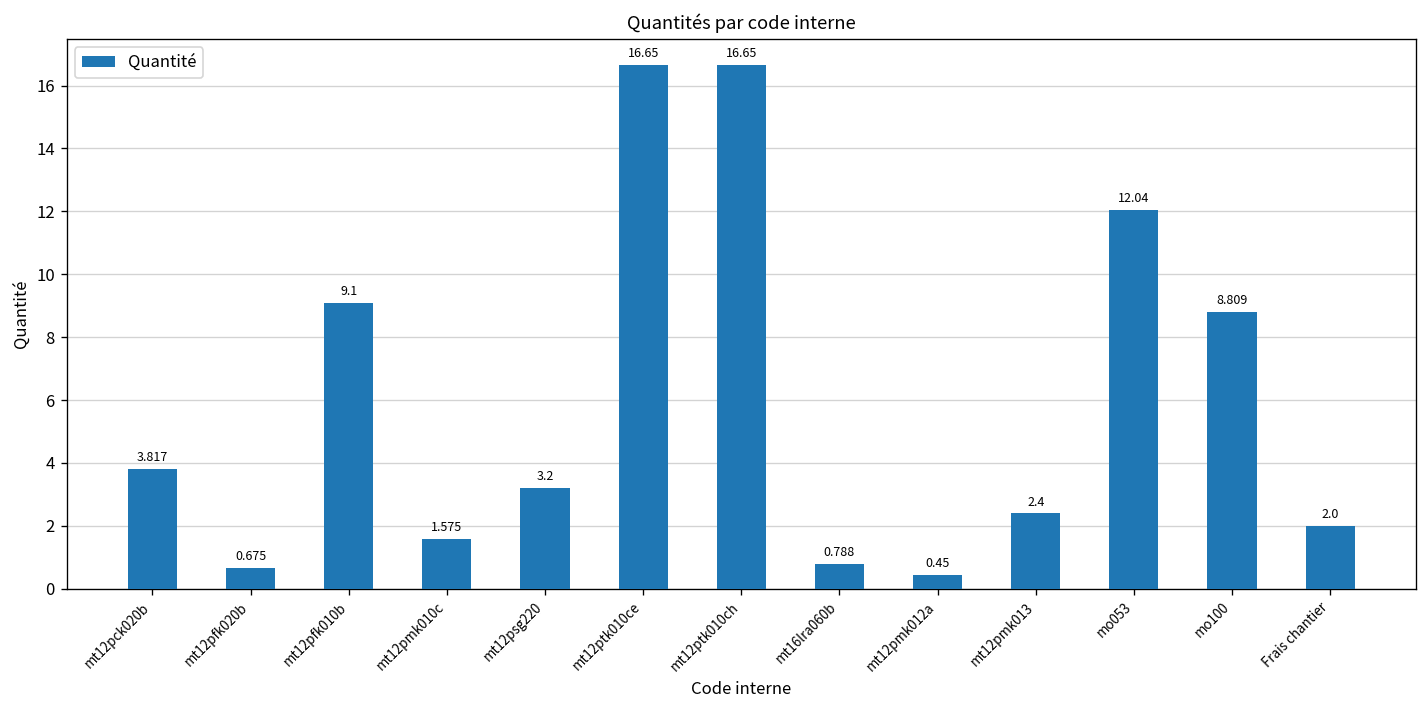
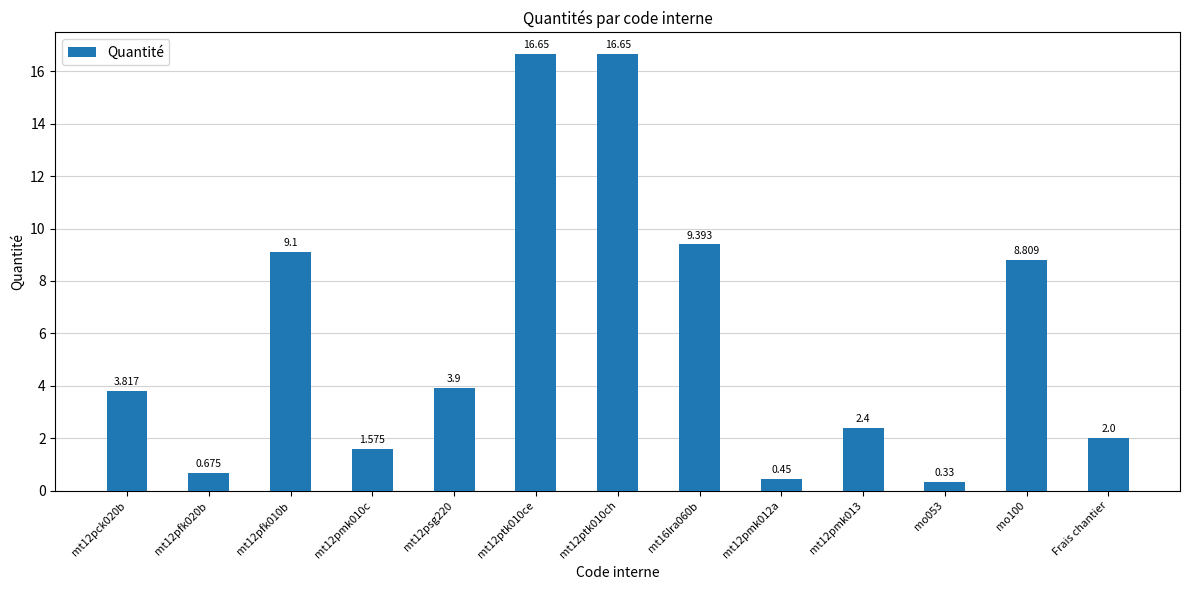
mt12psg220: 3.2 -> 3.9
mt16lra060b: 0.788 -> 9.393
mo053: 12.04 -> 0.33
